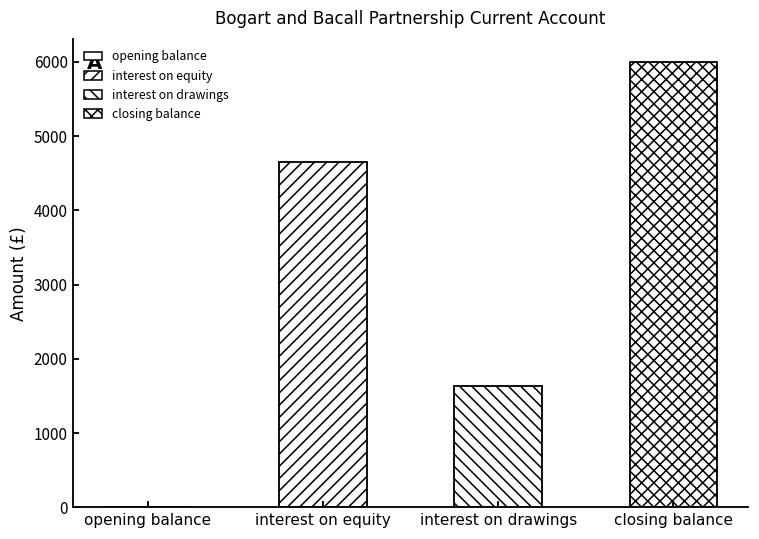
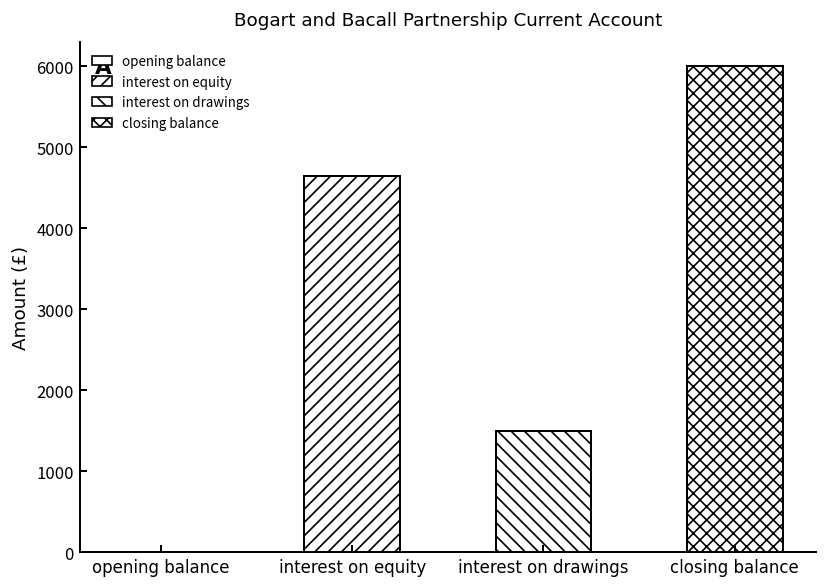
interest on drawings: 1600 -> 1500
